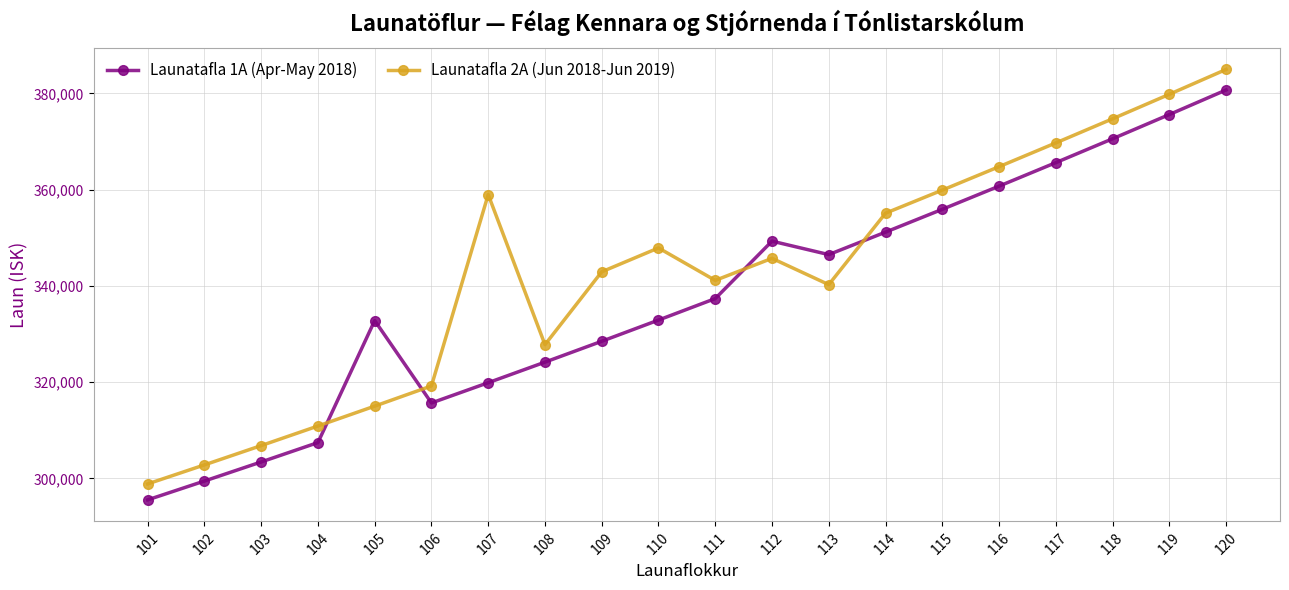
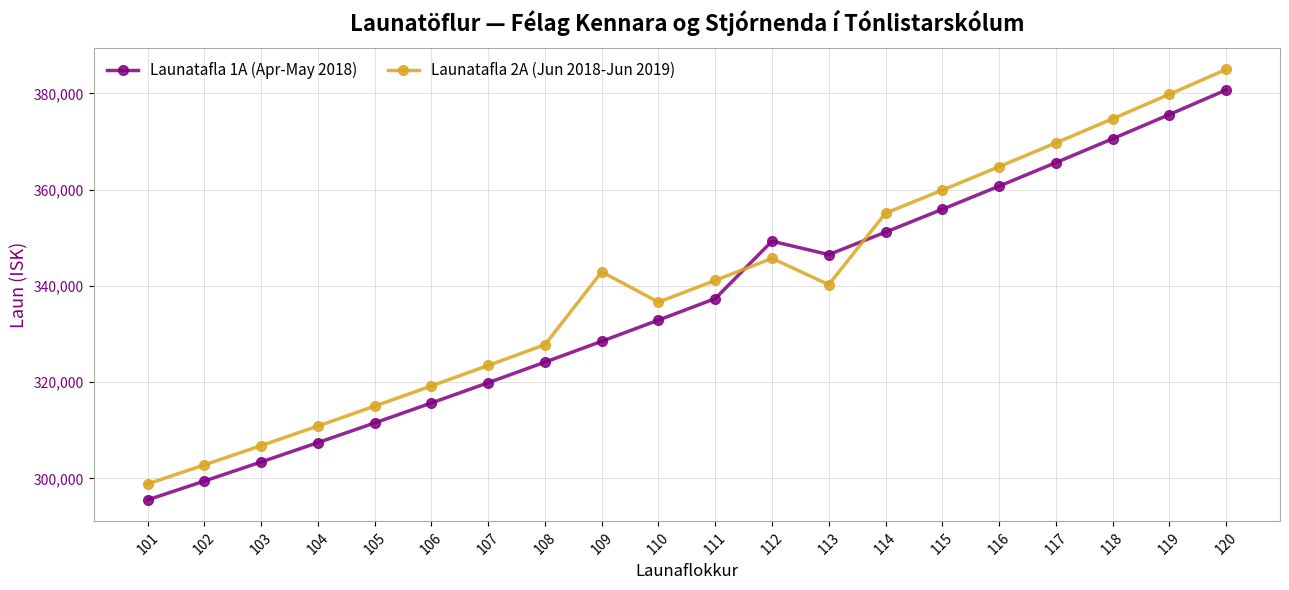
Launatafla 1A (Apr-May 2018), 105: 333,000 -> 312,000
Launatafla 2A (Jun 2018-Jun 2019), 107: 359,000 -> 323,000
Launatafla 2A (Jun 2018-Jun 2019), 110: 348,000 -> 337,000
